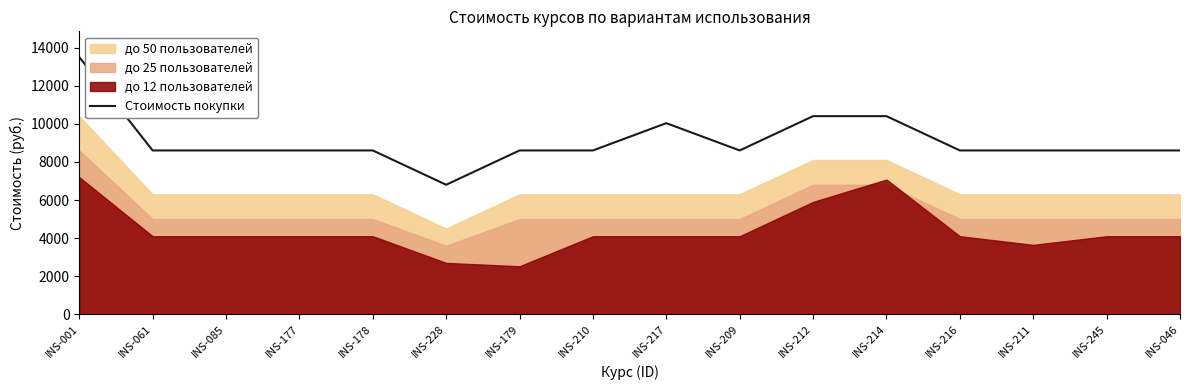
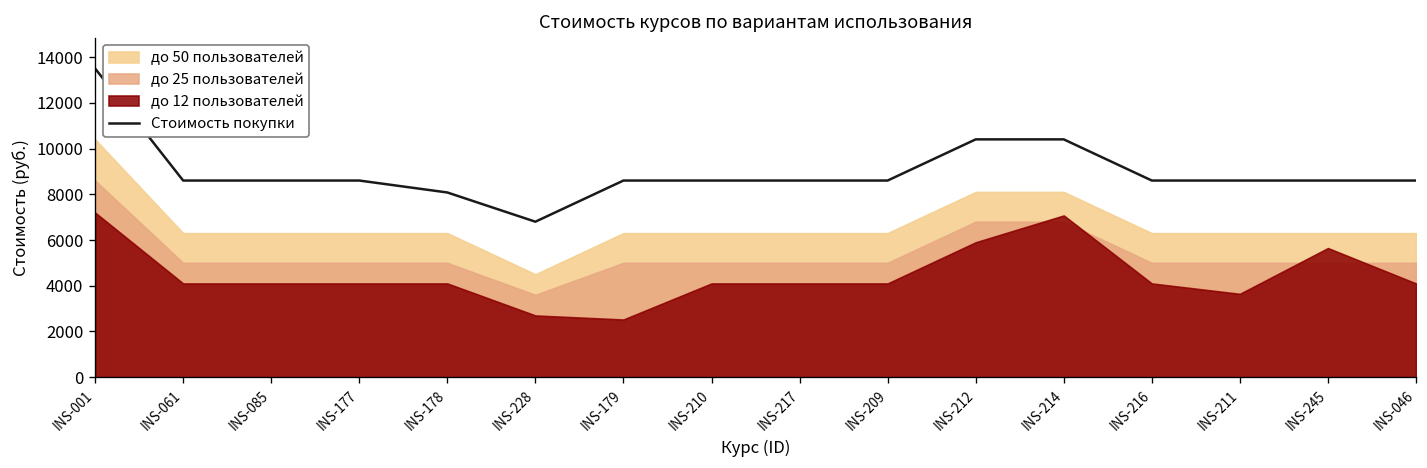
Стоимость покупки, INS-178: 8600 -> 8100
Стоимость покупки, INS-217: 10000 -> 8600
до 12 пользователей, INS-245: 4100 -> 5600
